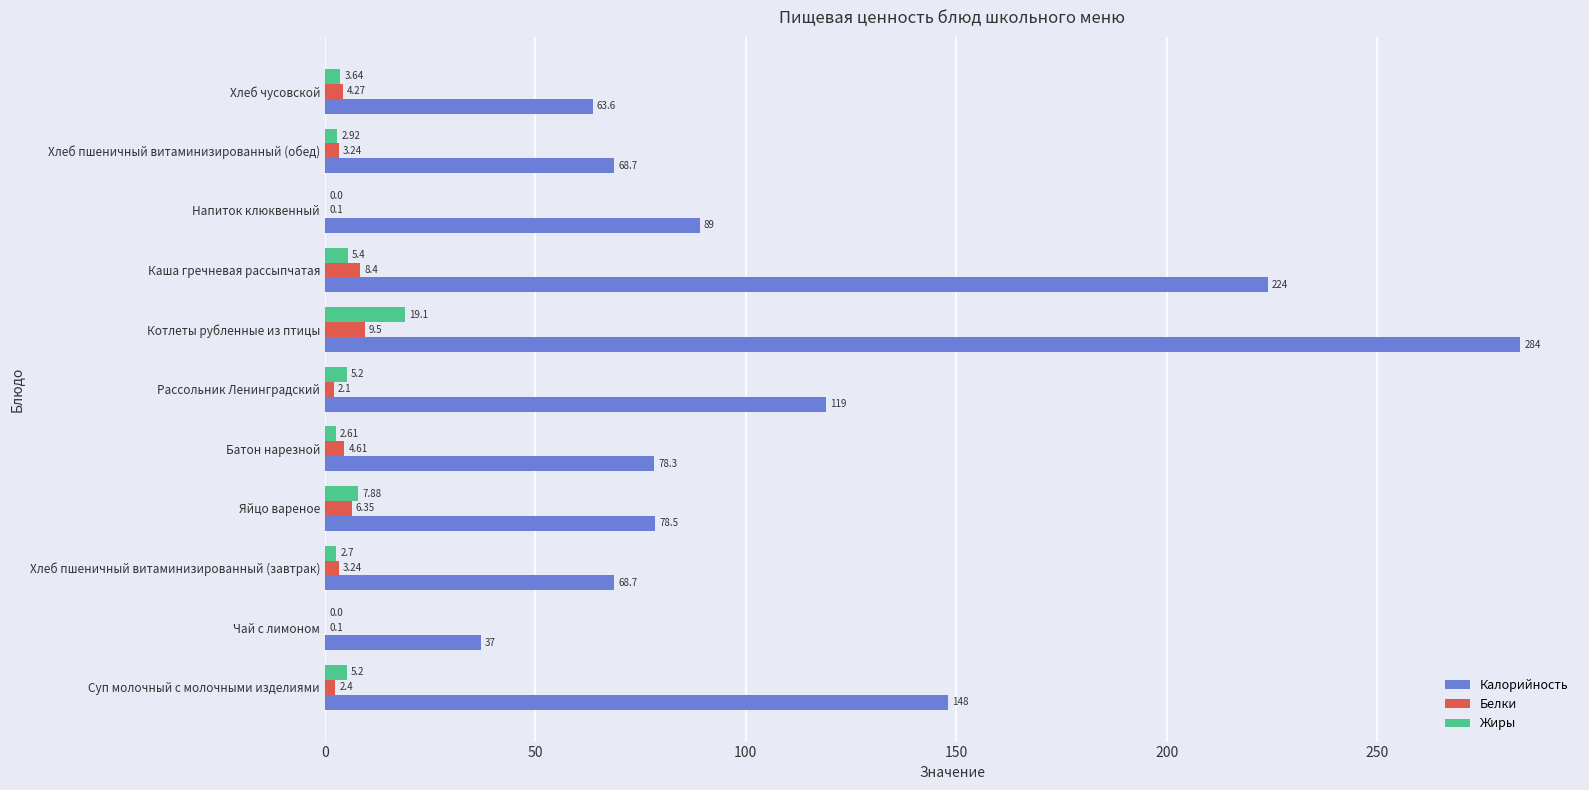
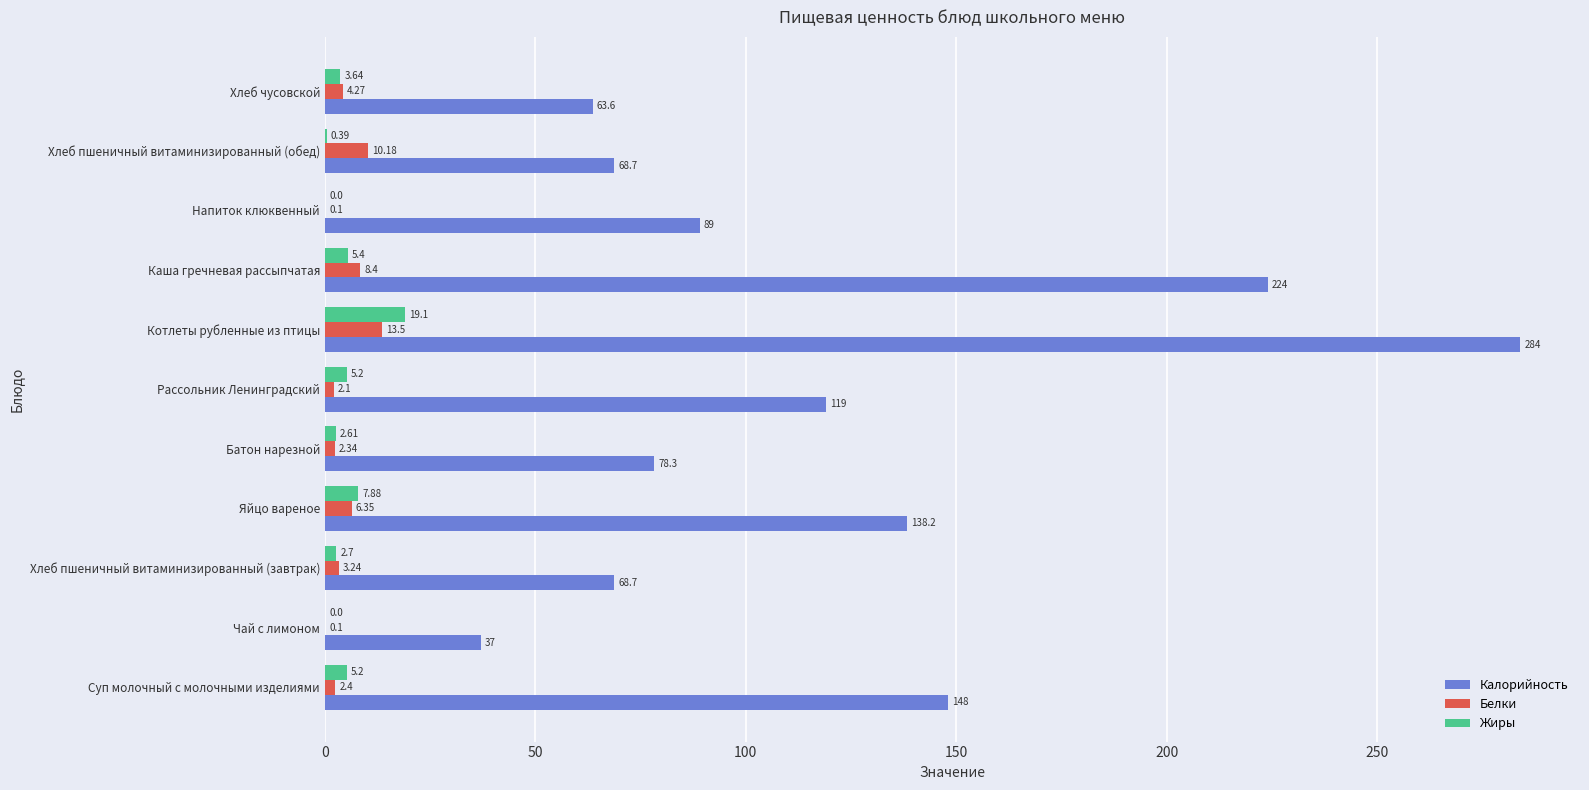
Жиры, Хлеб пшеничный витаминизированный (обед): 2.92 -> 0.39
Белки, Хлеб пшеничный витаминизированный (обед): 3.24 -> 10.18
Белки, Котлеты рубленные из птицы: 9.5 -> 13.5
Белки, Батон нарезной: 4.61 -> 2.34
Калорийность, Яйцо вареное: 78.5 -> 138.2
